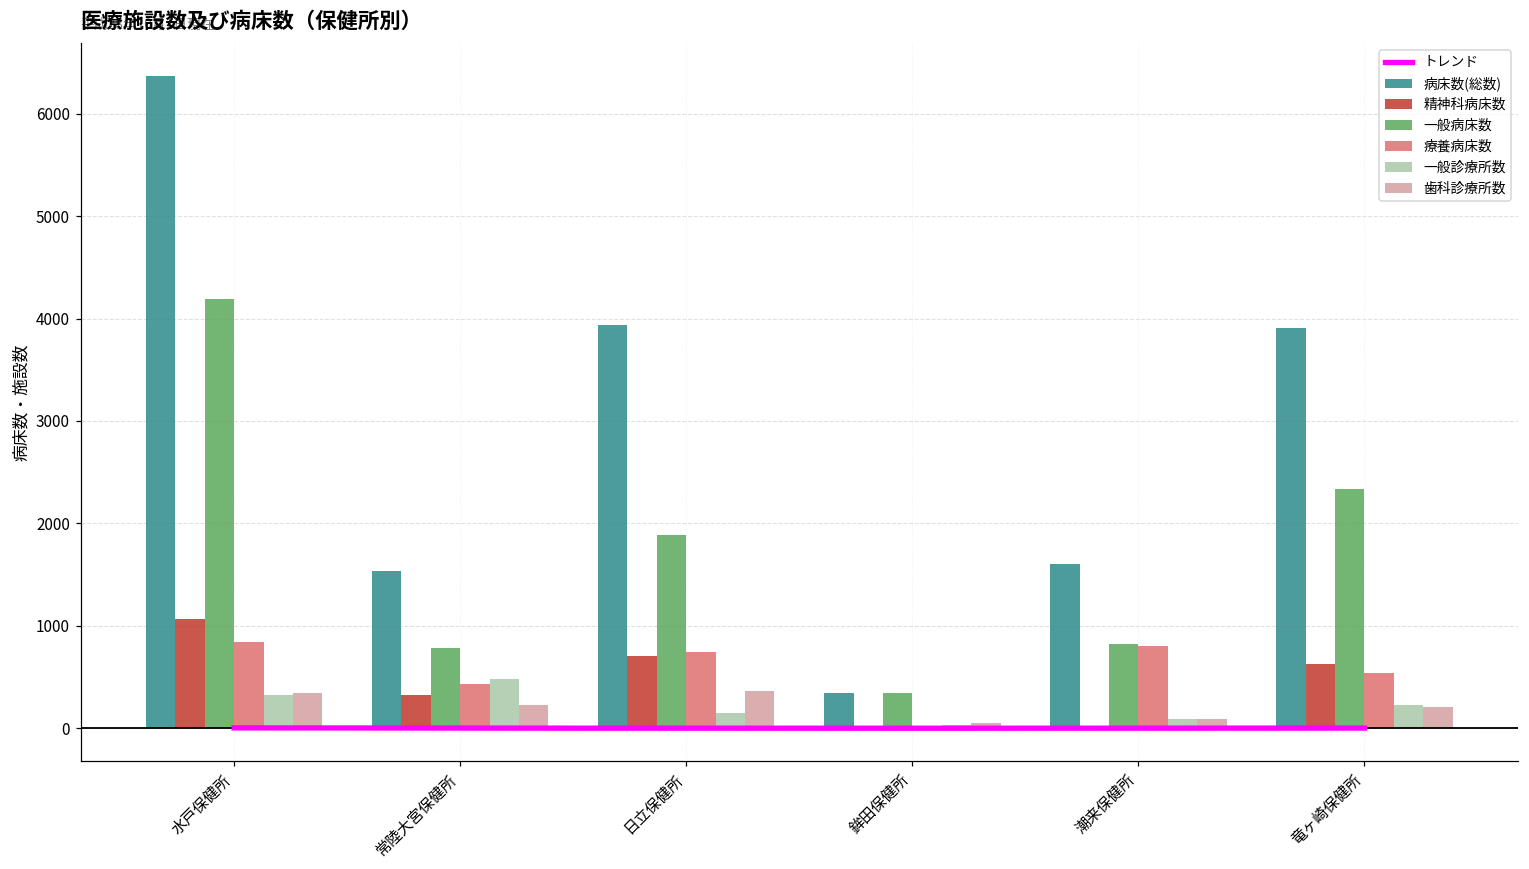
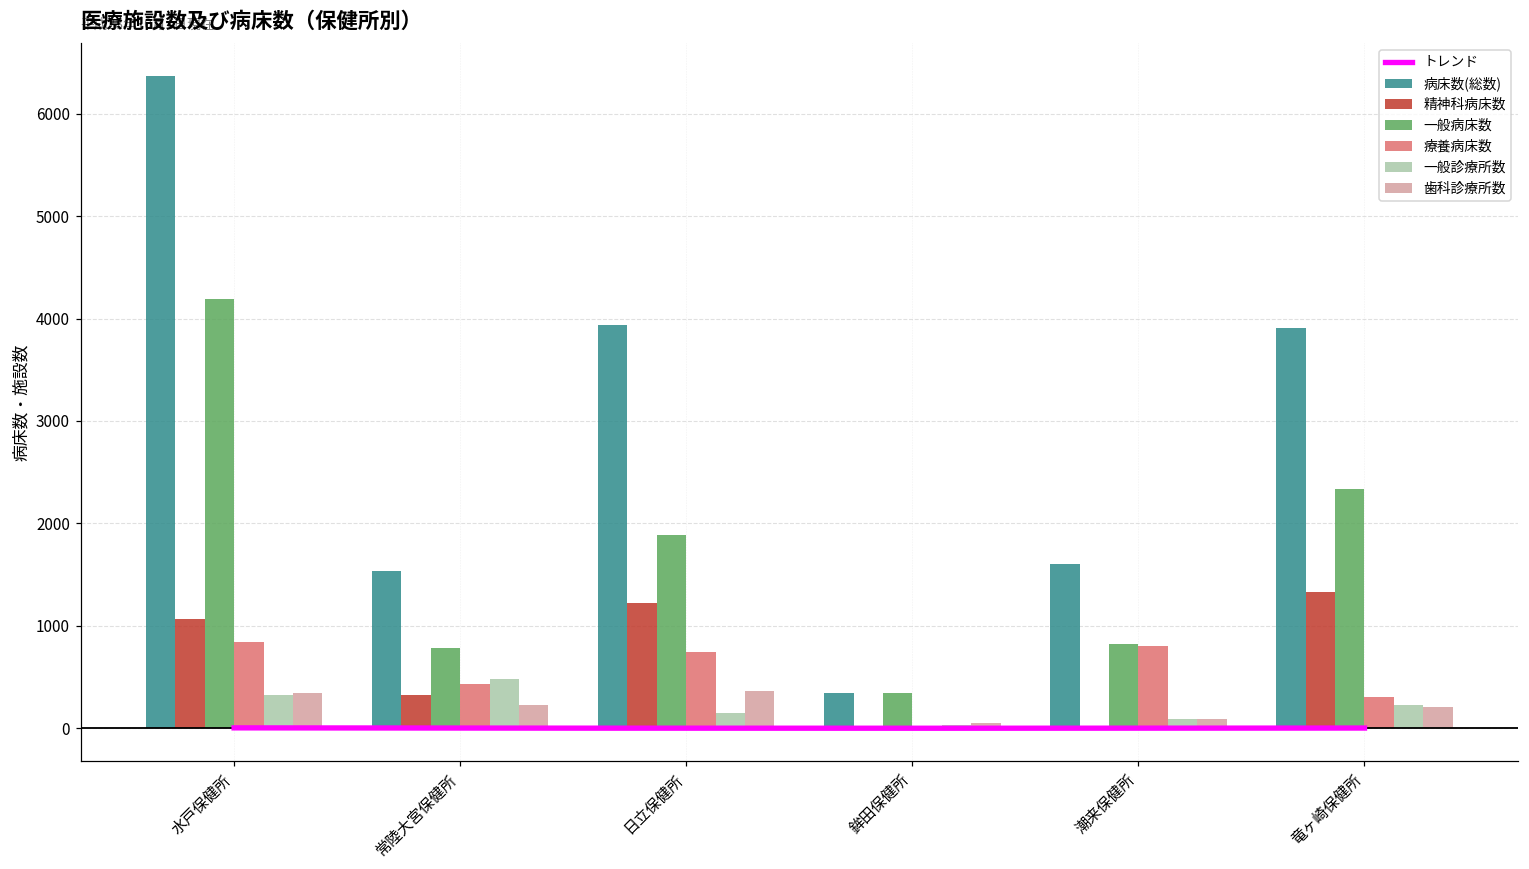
精神科病床数, 日立保健所: 700 -> 1200
精神科病床数, 竜ヶ崎保健所: 600 -> 1300
療養病床数, 竜ヶ崎保健所: 500 -> 300
